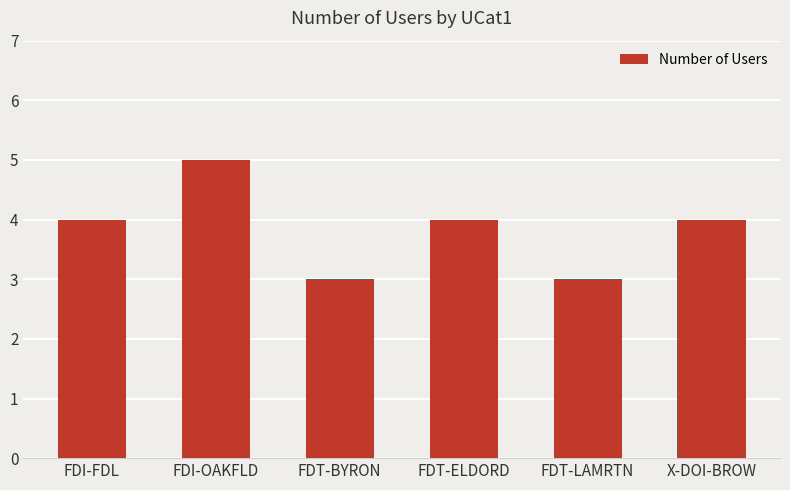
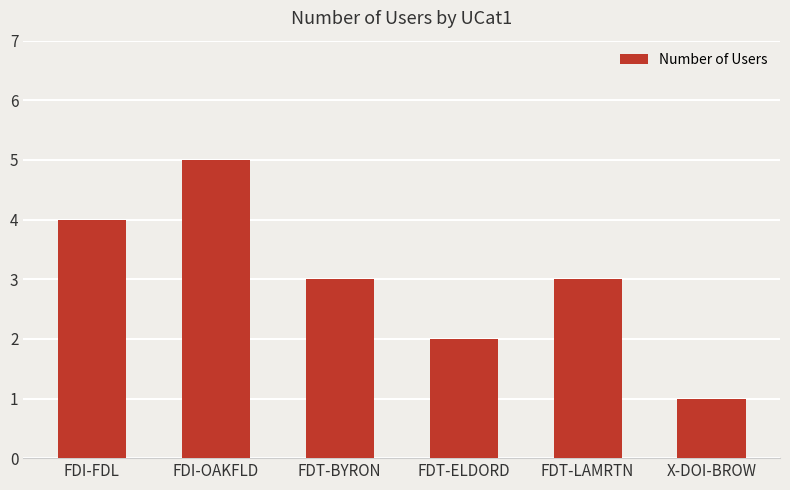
FDT-ELDORD: 4 -> 2
X-DOI-BROW: 4 -> 1
